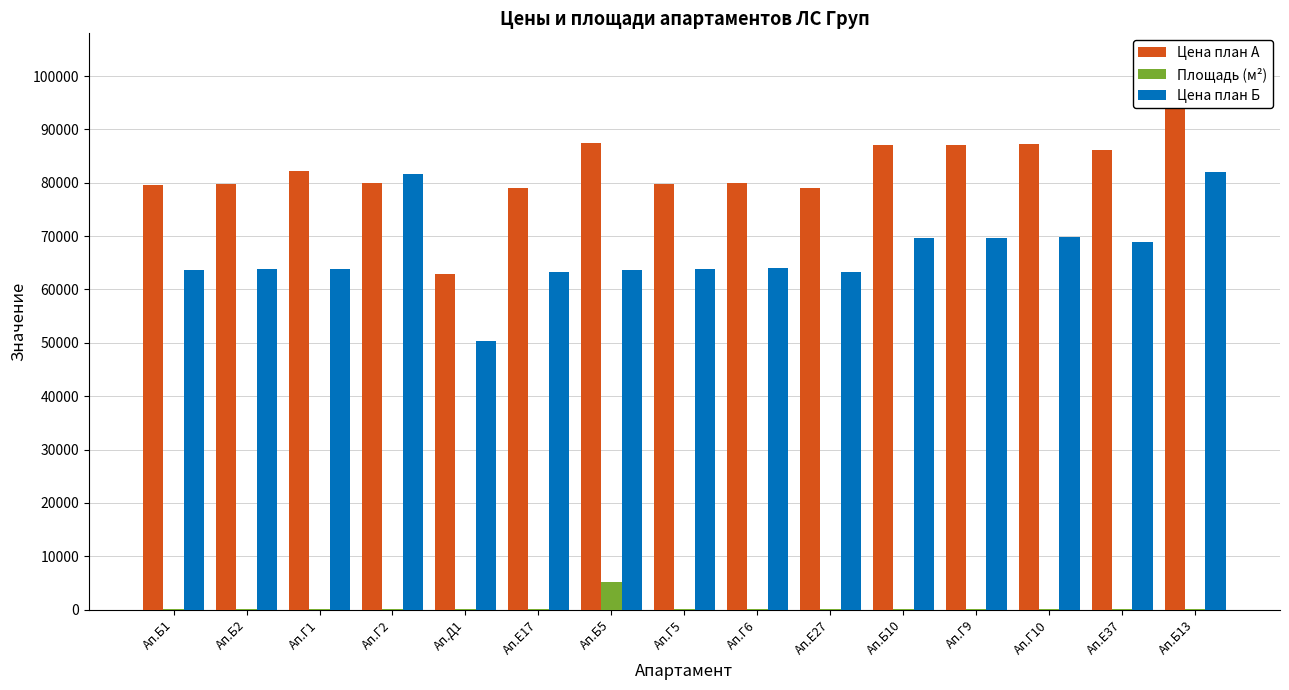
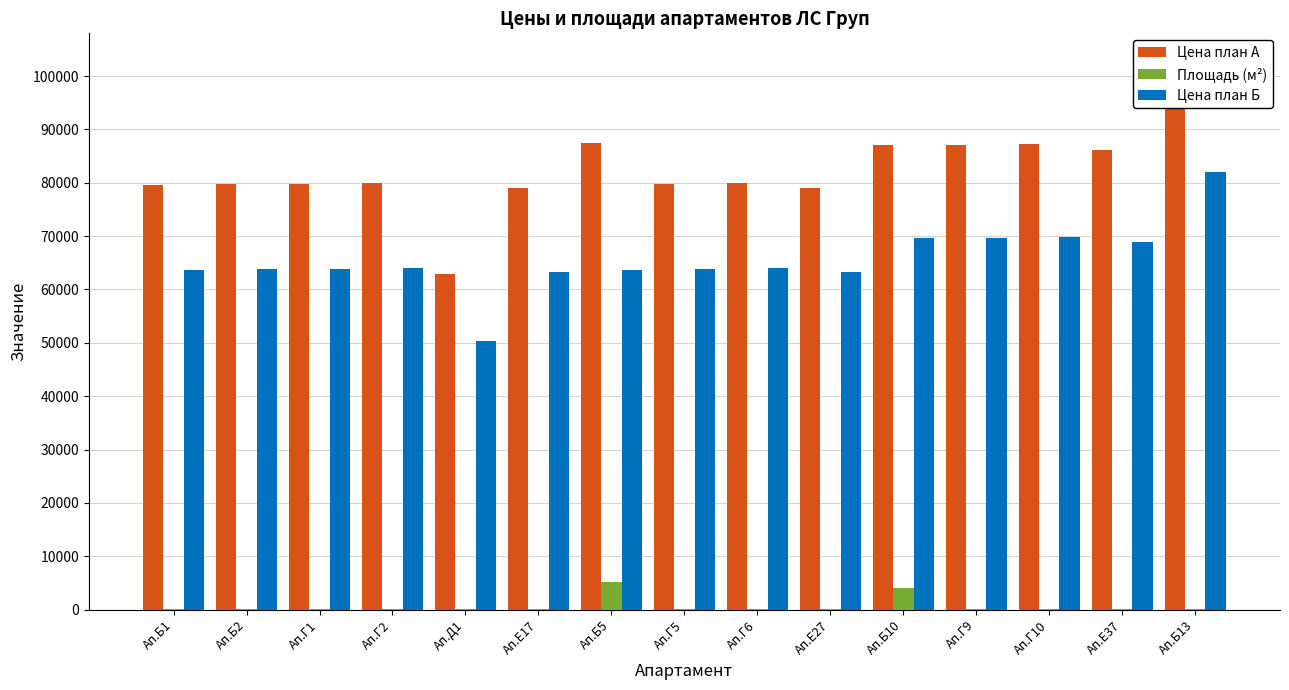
Цена план А, Ап.Г1: 82000 -> 80000
Цена план Б, Ап.Г2: 82000 -> 64000
Площадь (м²), Ап.Б10: 0 -> 4000
